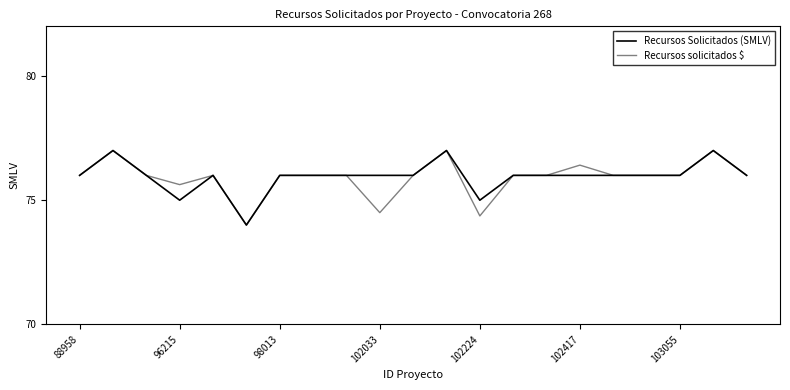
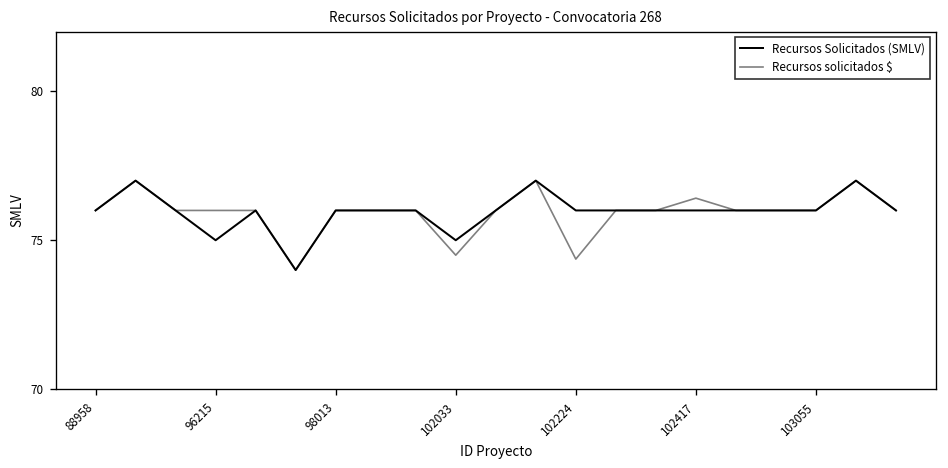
Recursos solicitados $, 96215: 75.6 -> 76.0
Recursos Solicitados (SMLV), 102033: 76 -> 75
Recursos Solicitados (SMLV), 102224: 75 -> 76
